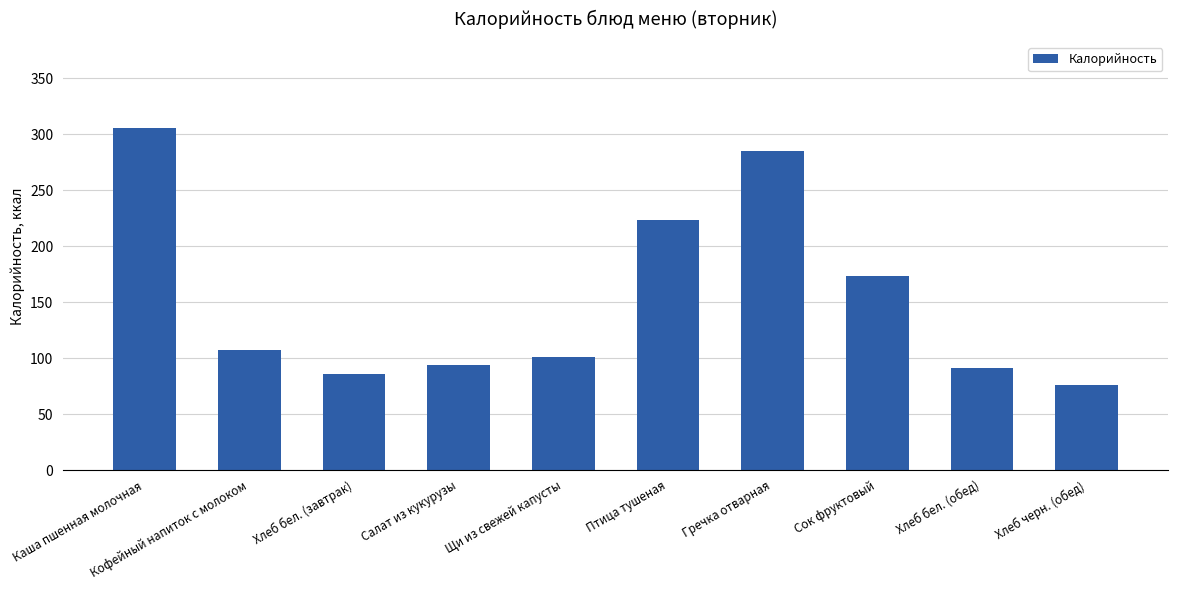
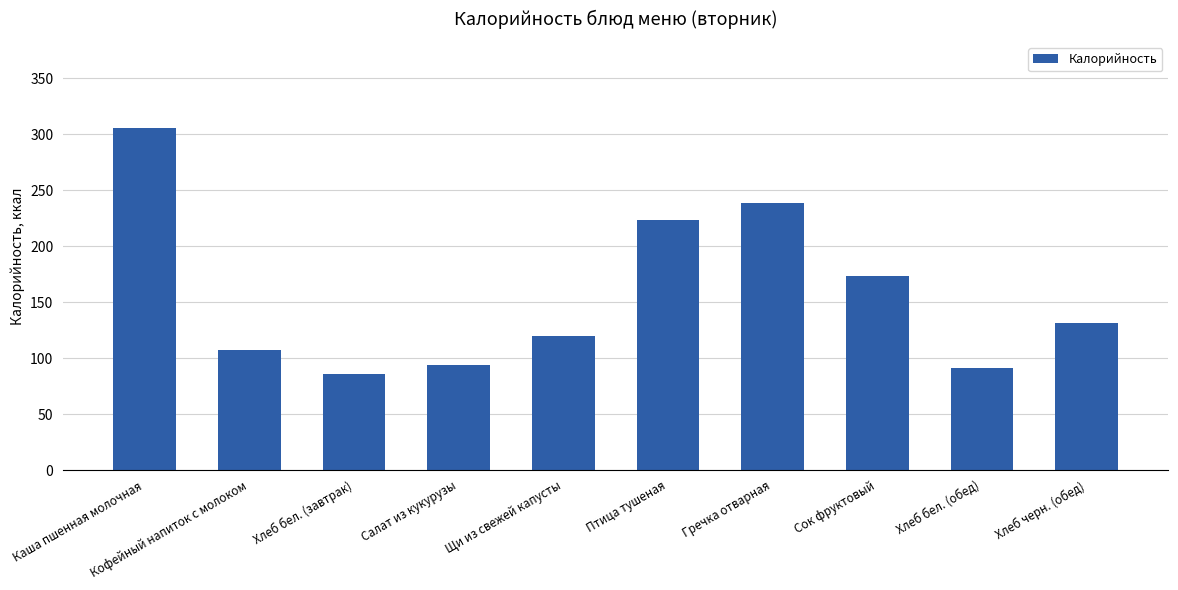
Щи из свежей капусты: 101 -> 120
Гречка отварная: 285 -> 239
Хлеб черн. (обед): 76 -> 131
